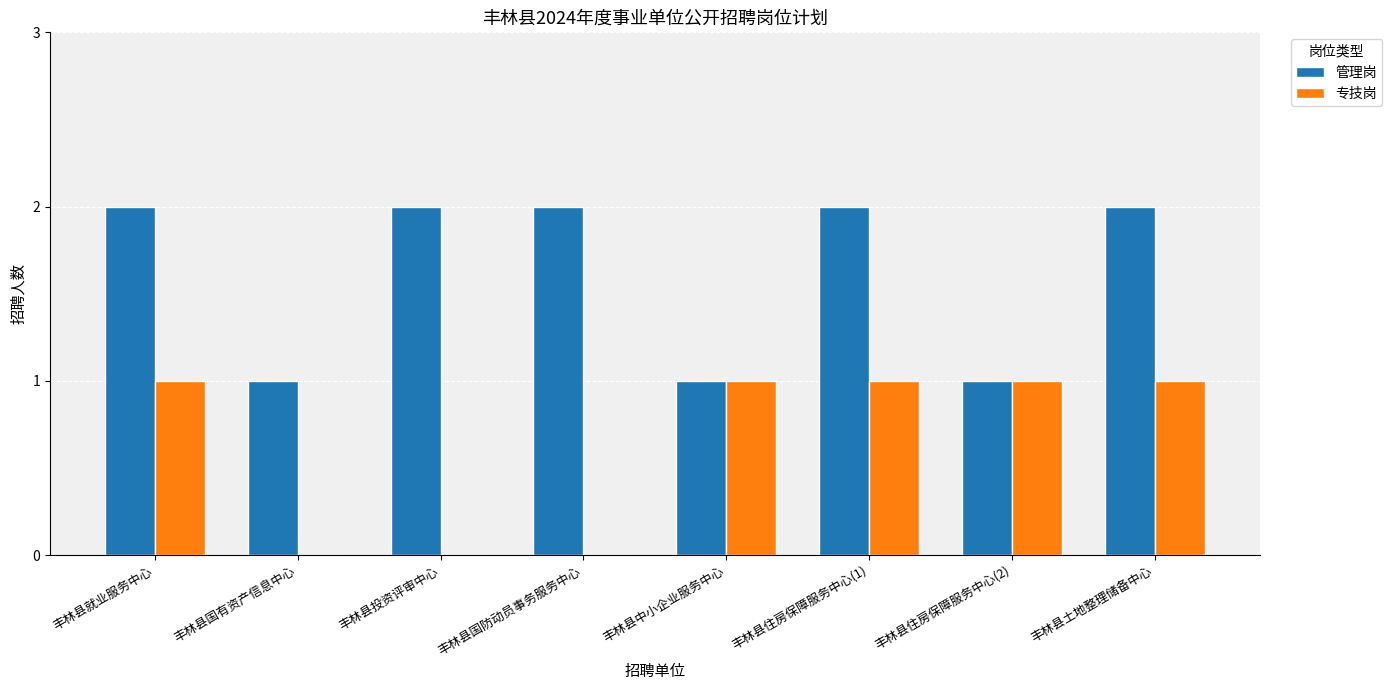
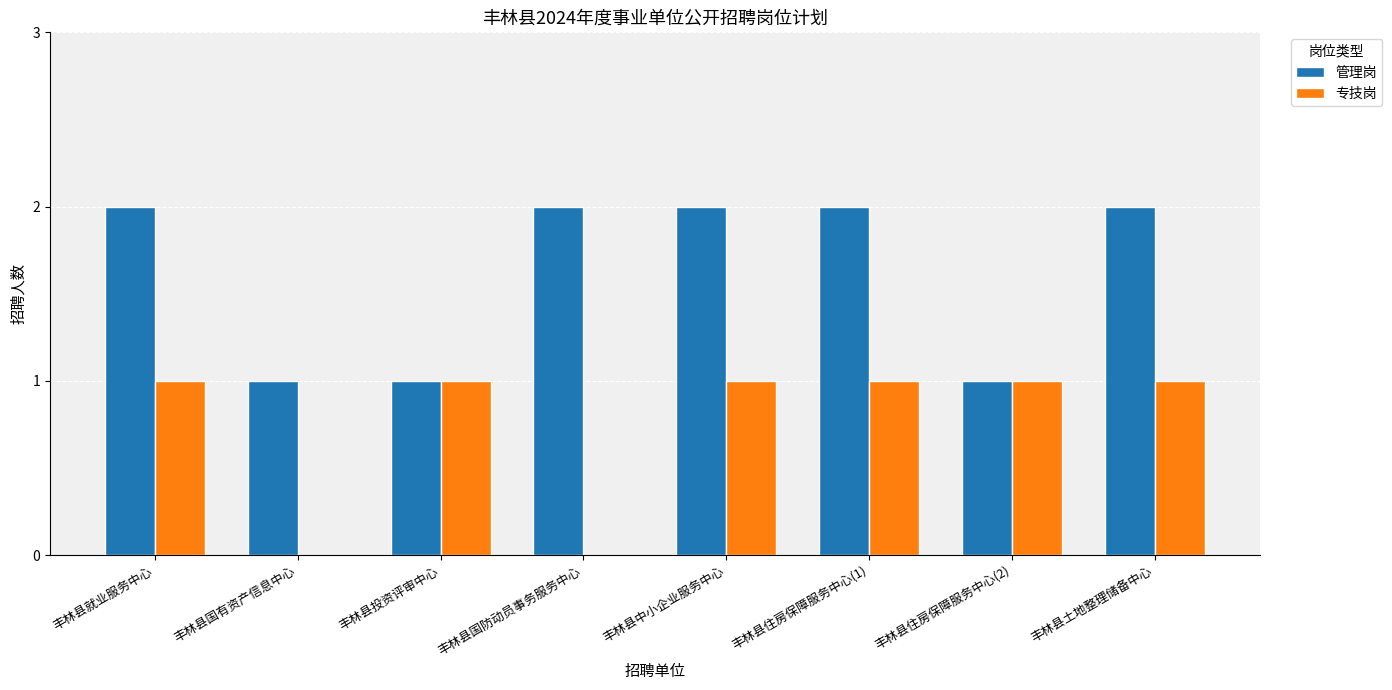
管理岗, 丰林县投资评审中心: 2 -> 1
专技岗, 丰林县投资评审中心: 0 -> 1
管理岗, 丰林县中小企业服务中心: 1 -> 2
